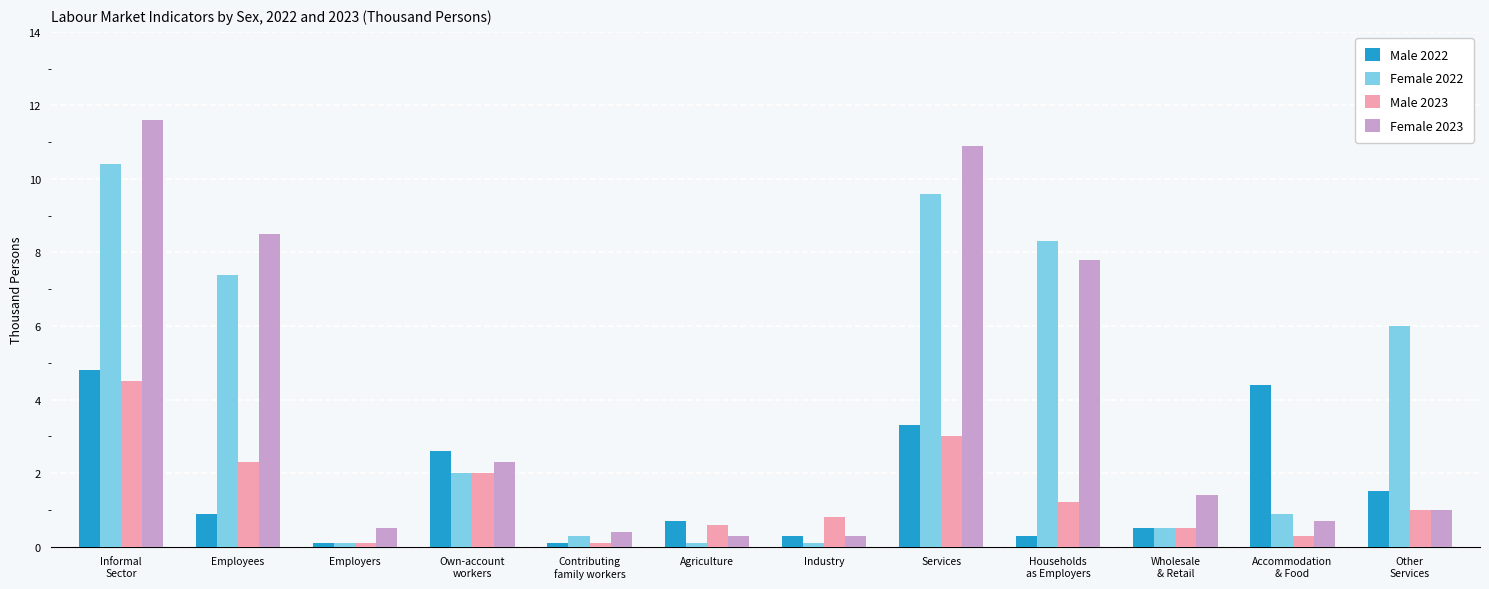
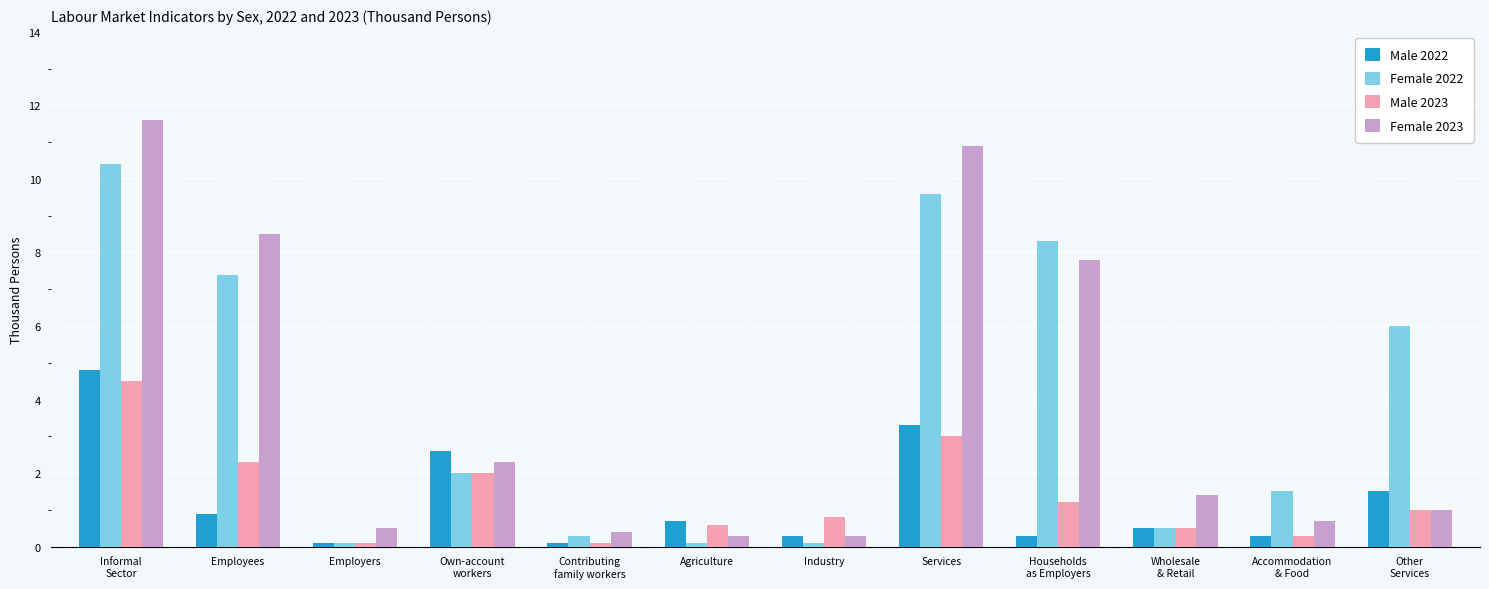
Male 2022, Accommodation & Food: 4.4 -> 0.3
Female 2022, Accommodation & Food: 0.9 -> 1.5
